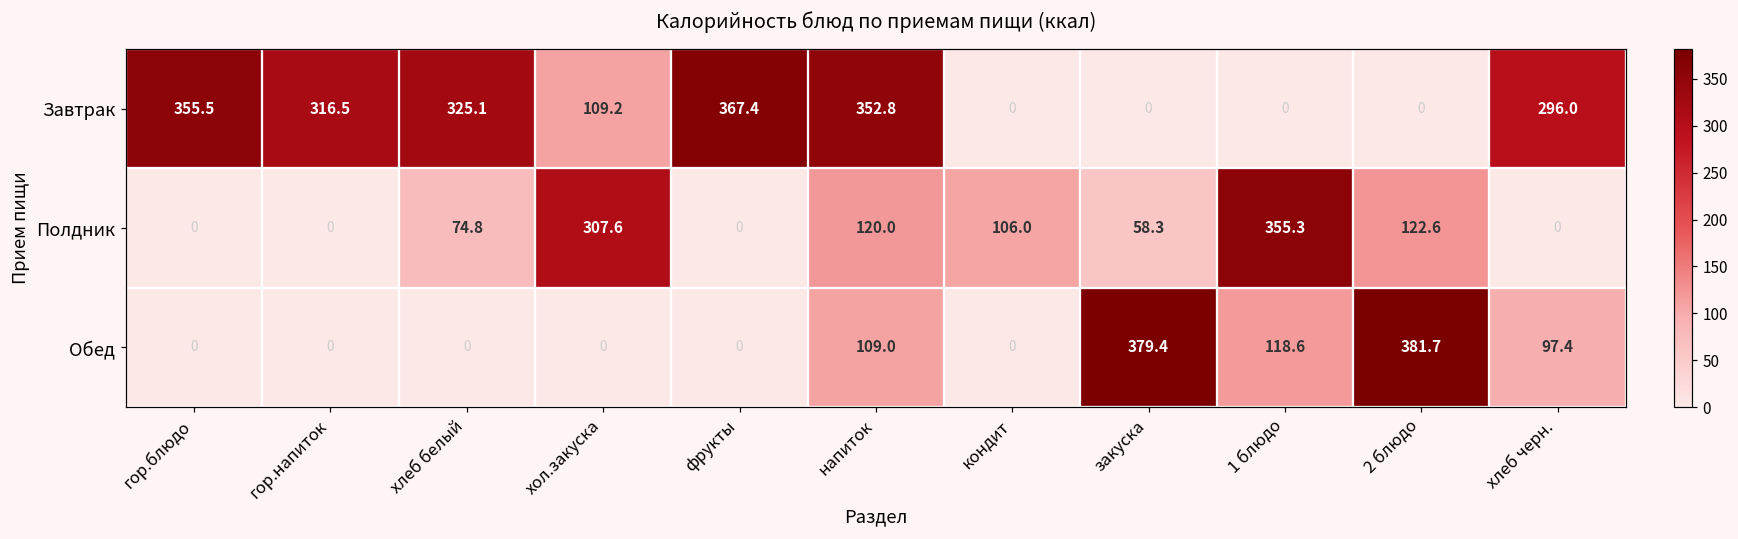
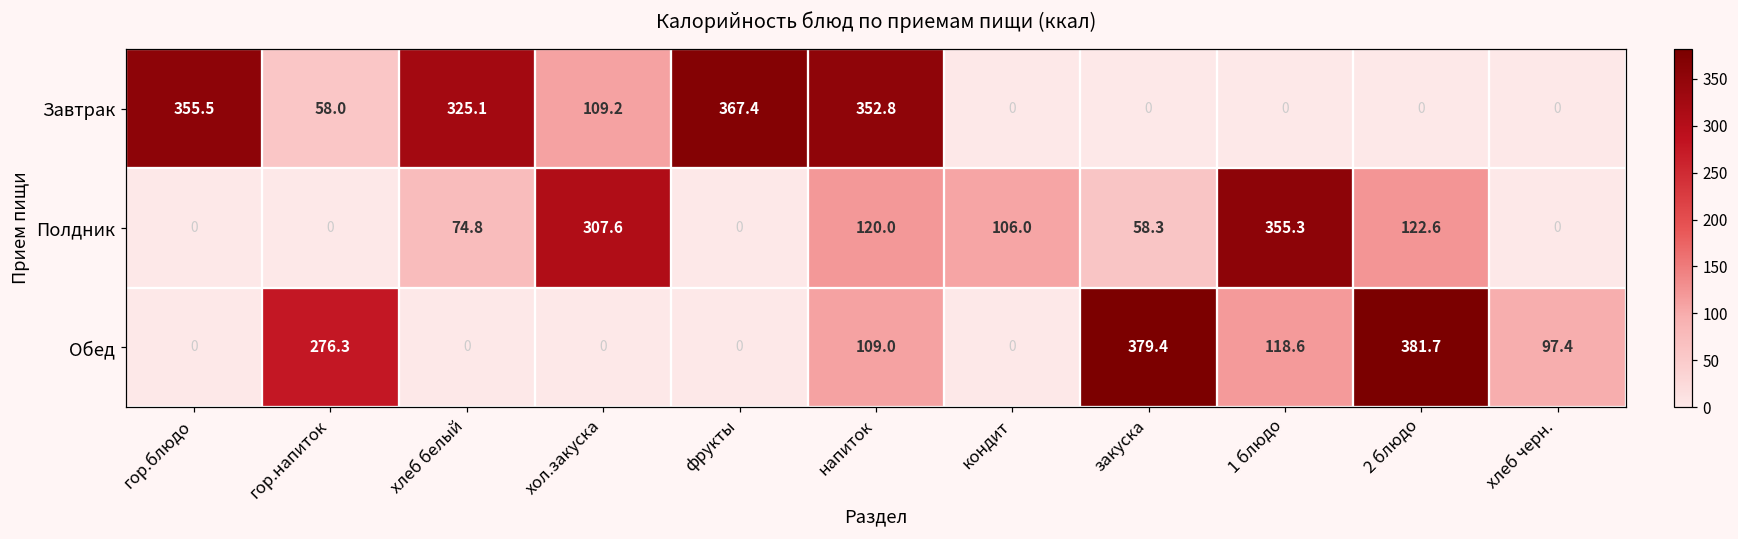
Завтрак, гор.напиток: 316.5 -> 58.0
Завтрак, хлеб черн.: 296.0 -> 0
Обед, гор.напиток: 0 -> 276.3
